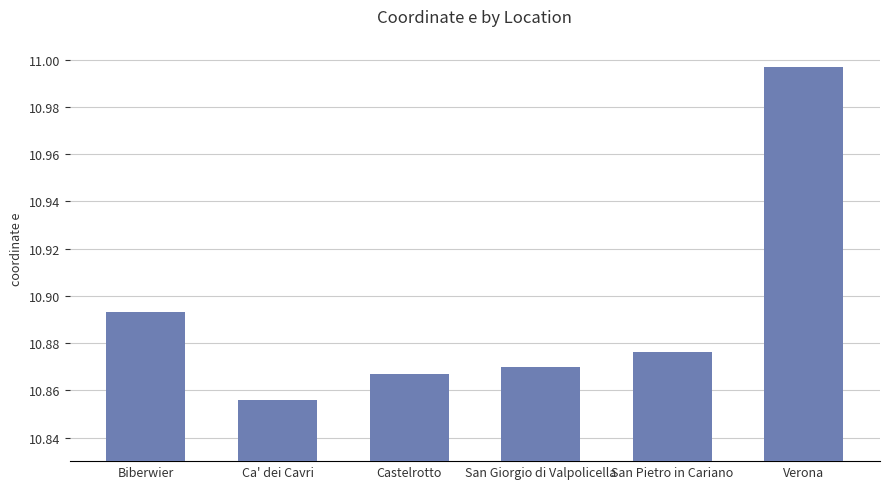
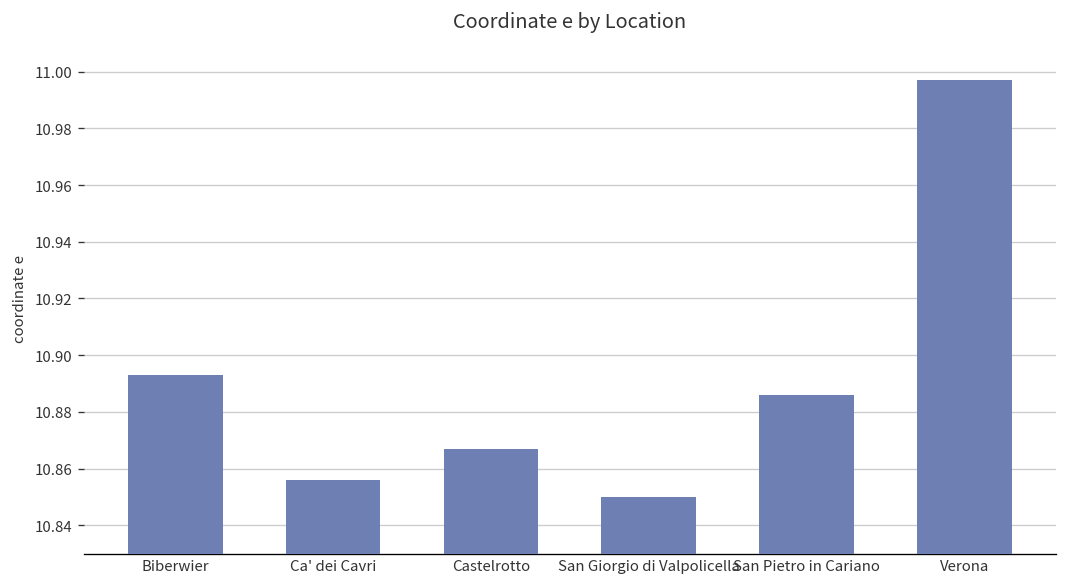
San Giorgio di Valpolicella: 10.87 -> 10.85
San Pietro in Cariano: 10.876 -> 10.886
